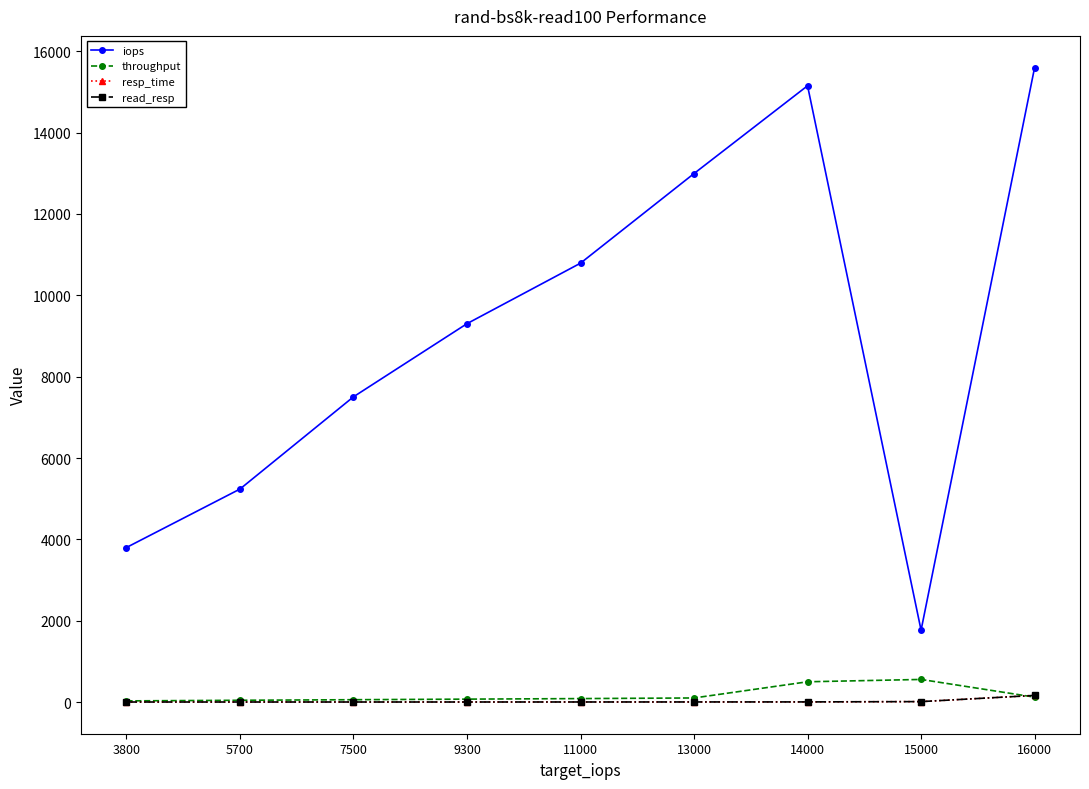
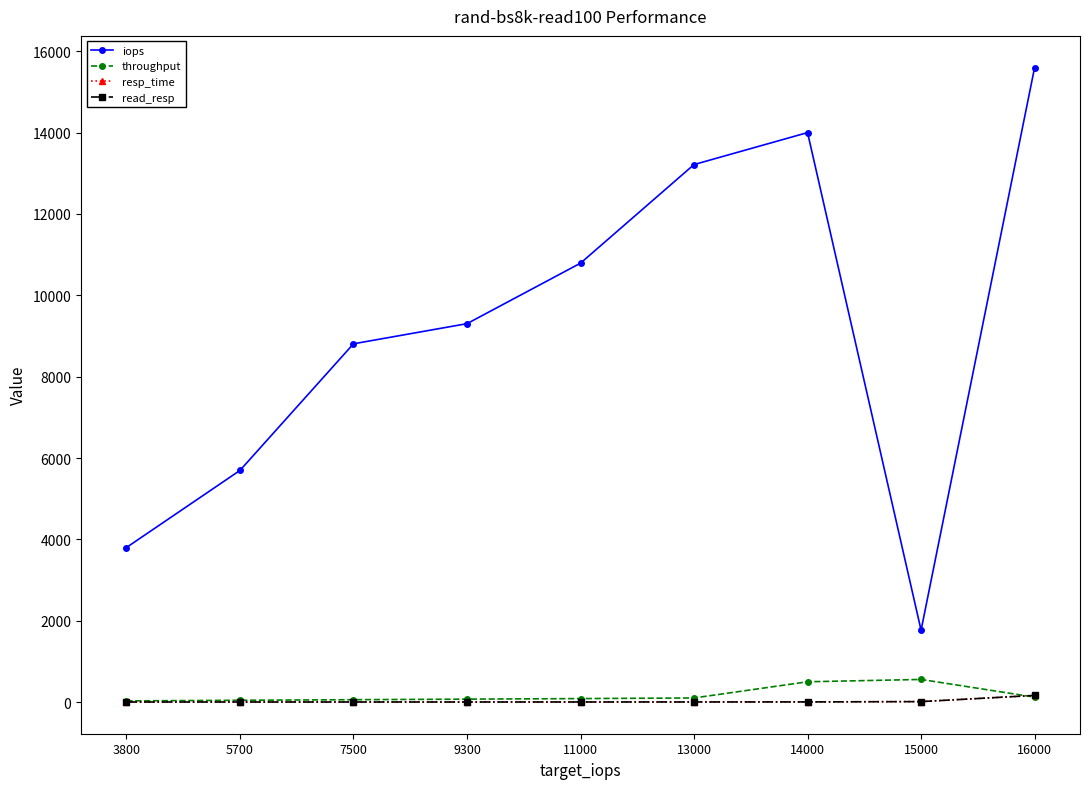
iops, 5700: 5200 -> 5700
iops, 7500: 7500 -> 8800
iops, 13000: 13000 -> 13200
iops, 14000: 15200 -> 14000
